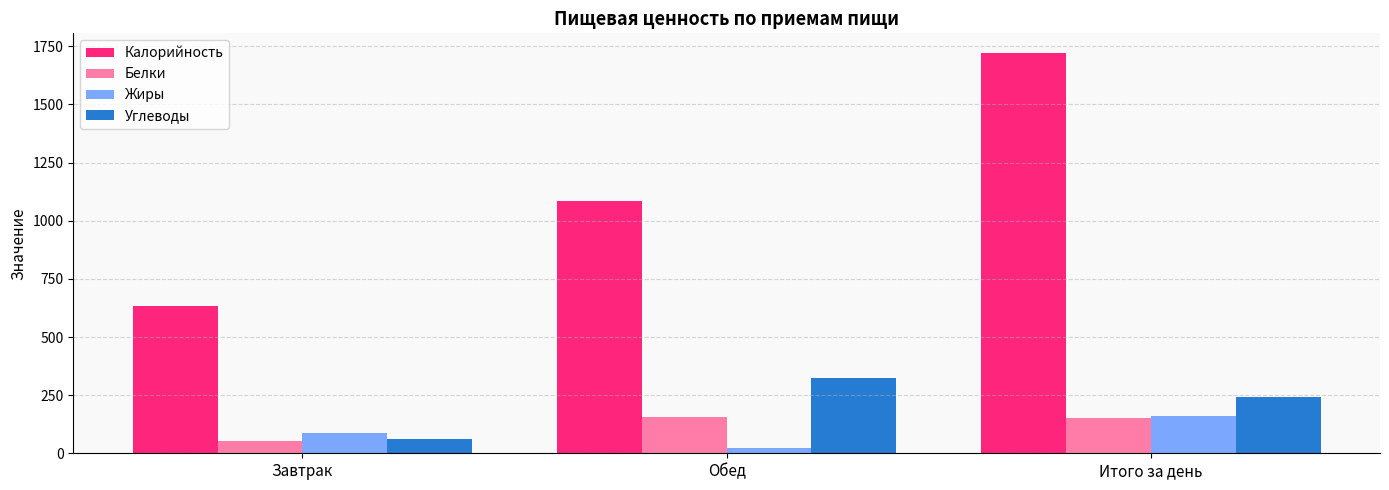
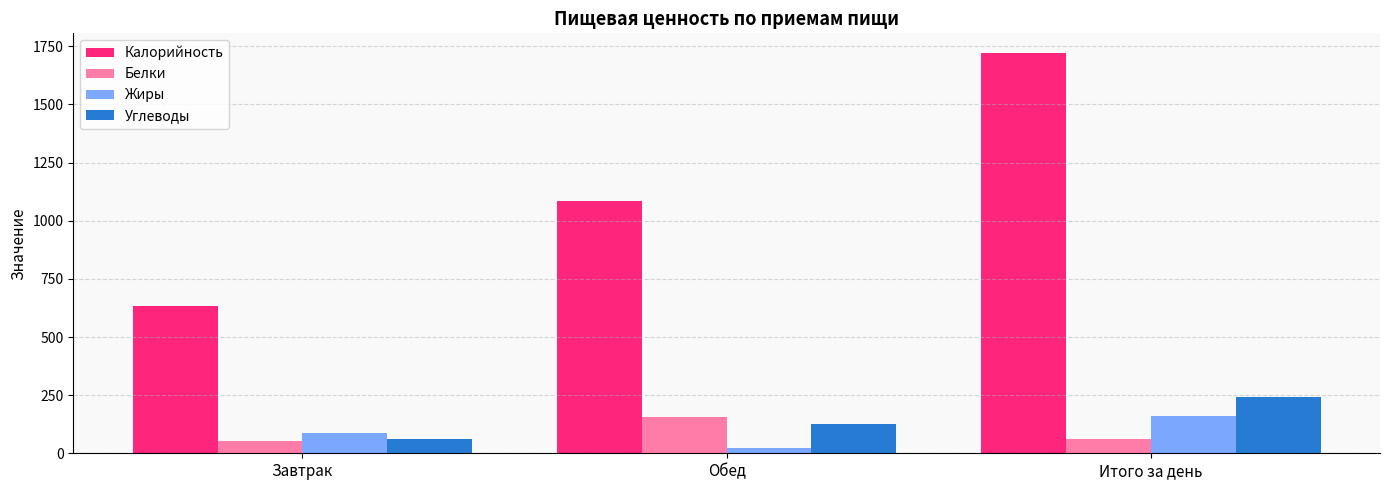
Углеводы, Обед: 320 -> 130
Белки, Итого за день: 150 -> 60
